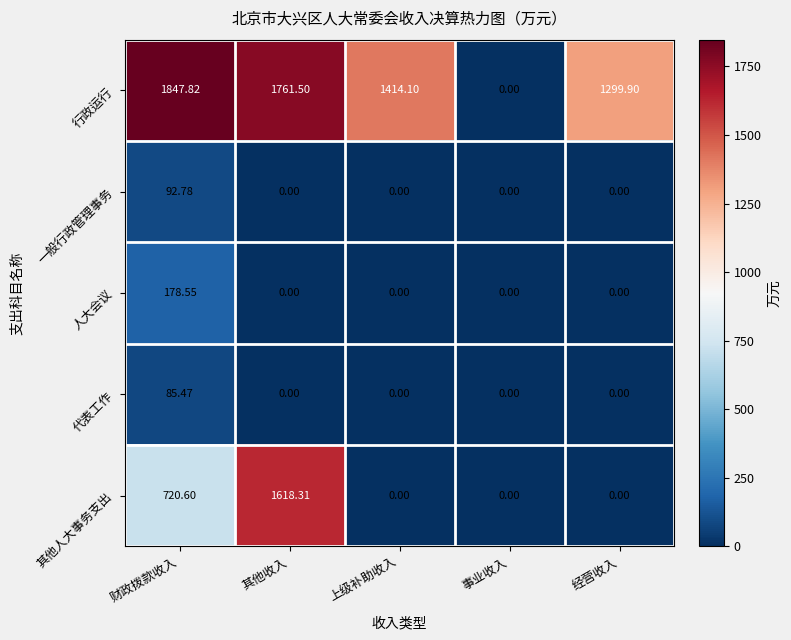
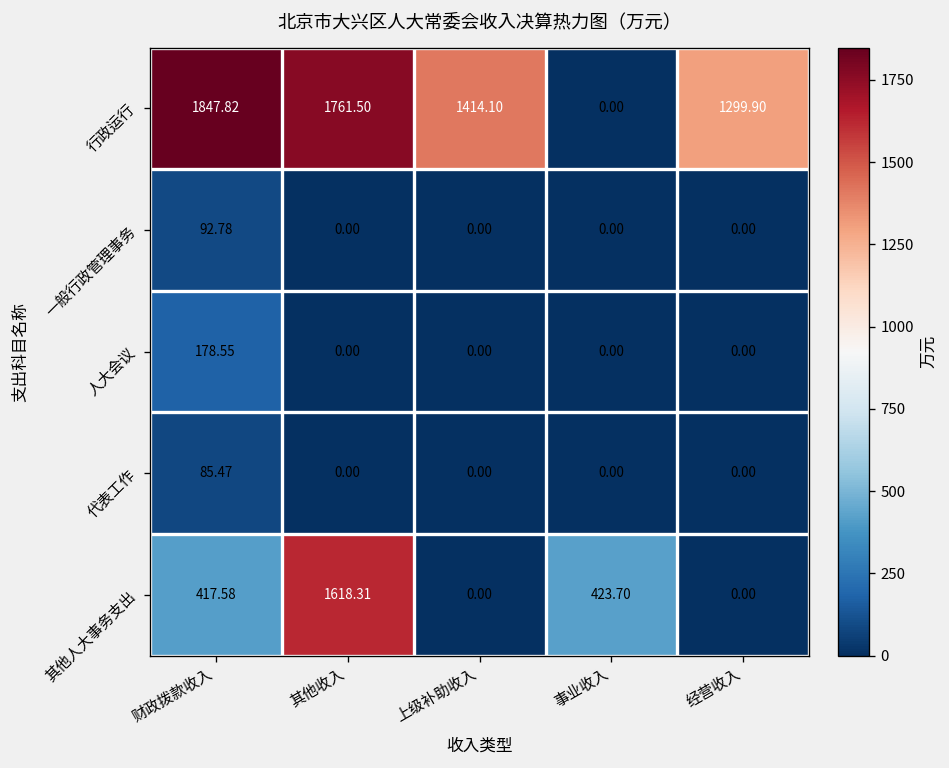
其他人大事务支出, 财政拨款收入: 720.60 -> 417.58
其他人大事务支出, 事业收入: 0.00 -> 423.70
